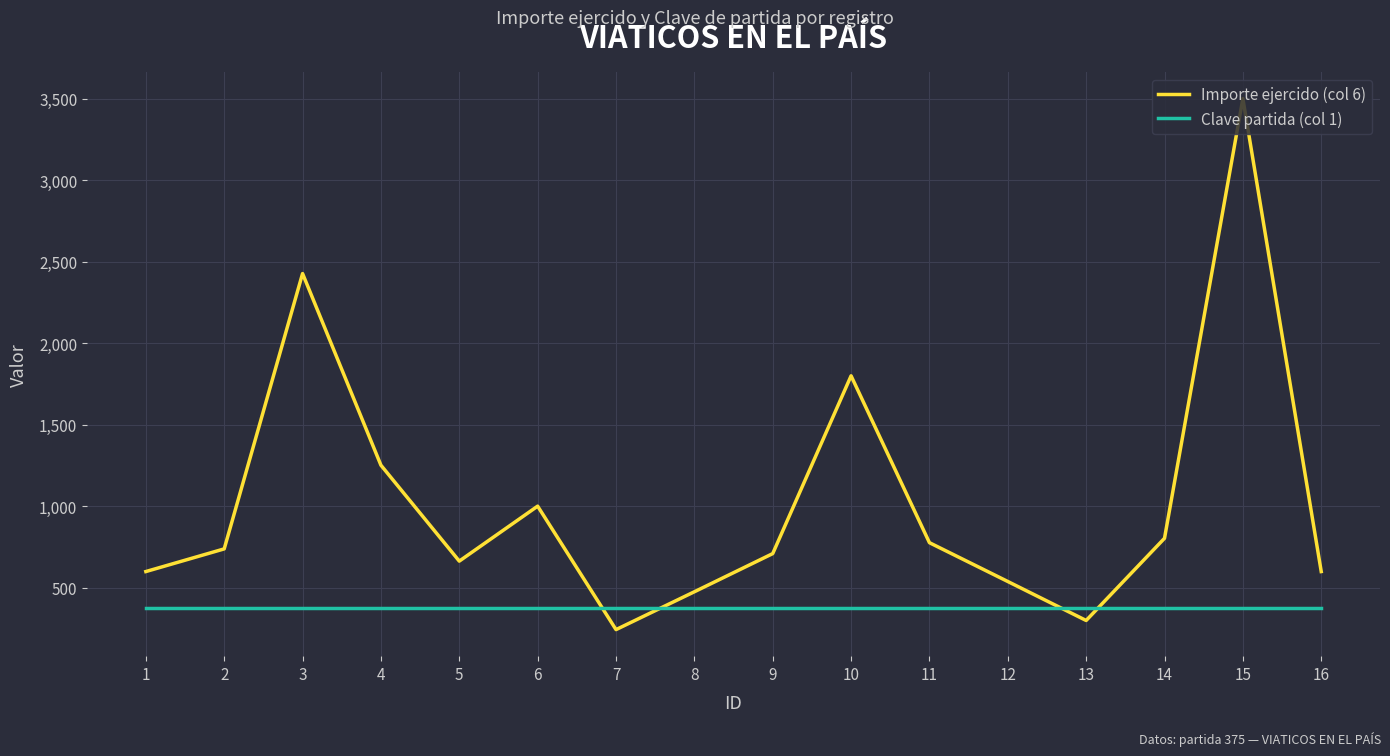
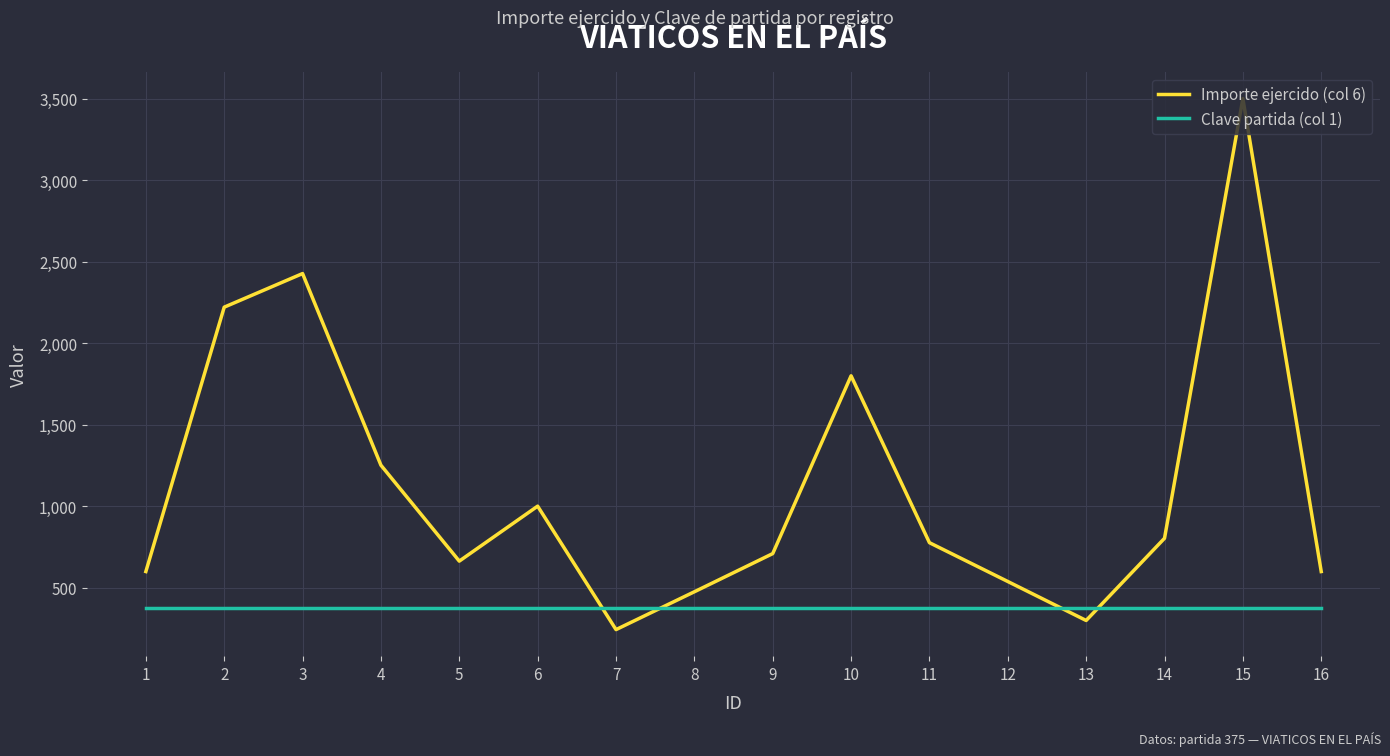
Importe ejercido (col 6), 2: 740 -> 2,220
